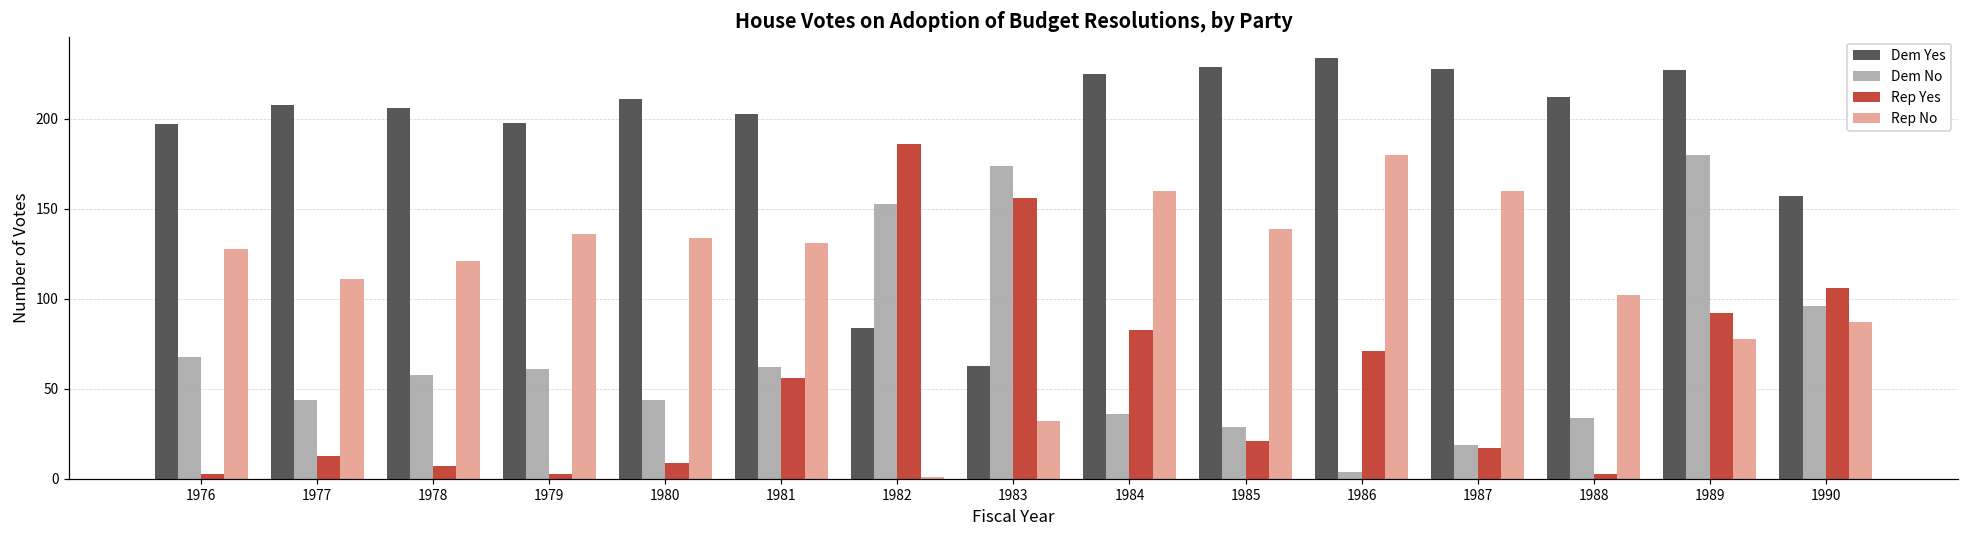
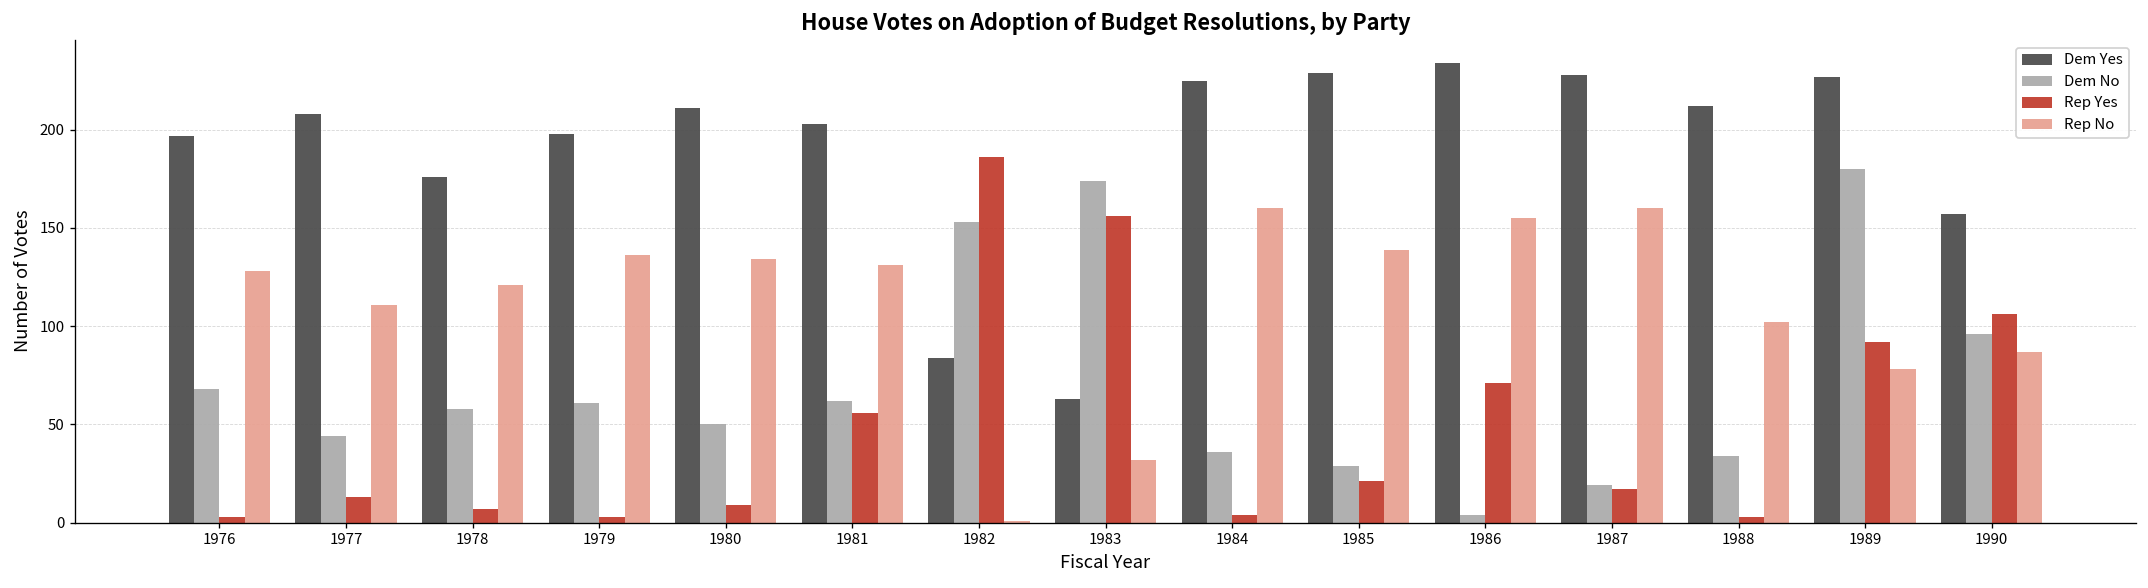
Dem Yes, 1978: 206 -> 176
Dem No, 1980: 44 -> 50
Rep Yes, 1984: 83 -> 4
Rep No, 1986: 180 -> 155
